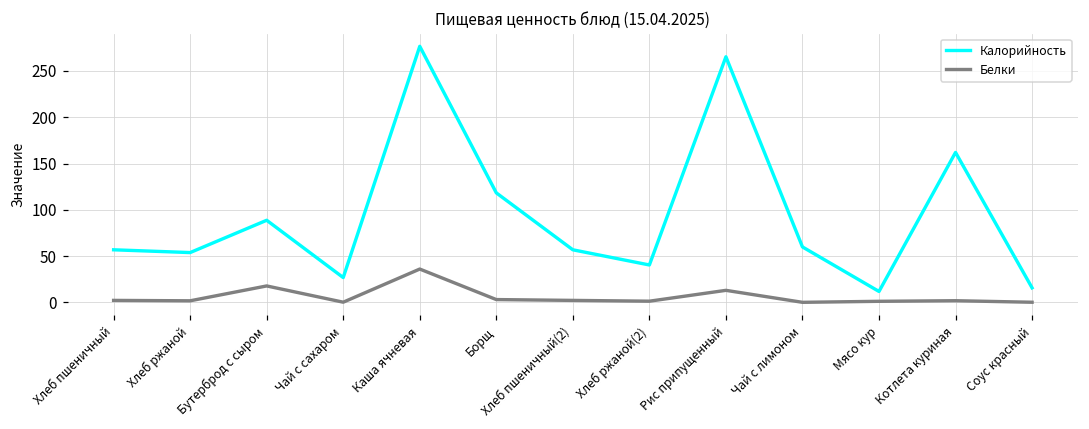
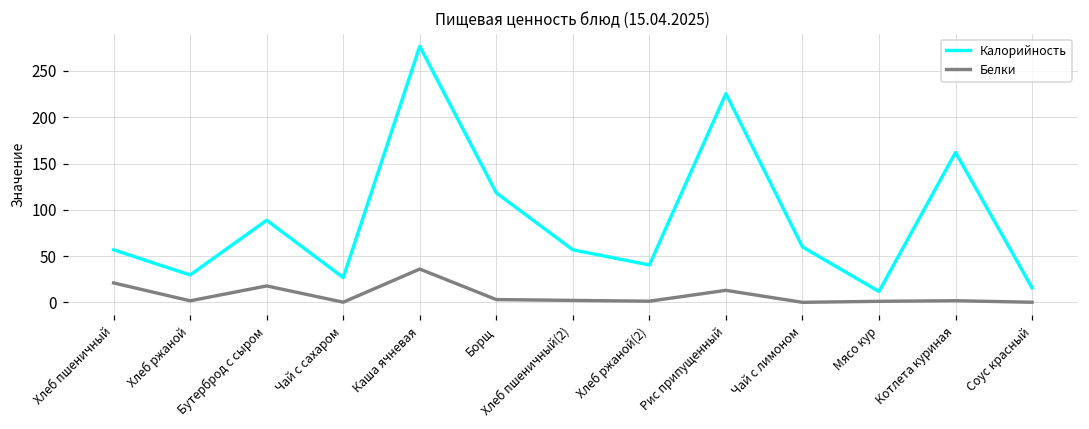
Белки, Хлеб пшеничный: 0 -> 20
Калорийность, Хлеб ржаной: 50 -> 30
Калорийность, Рис припущенный: 270 -> 230
